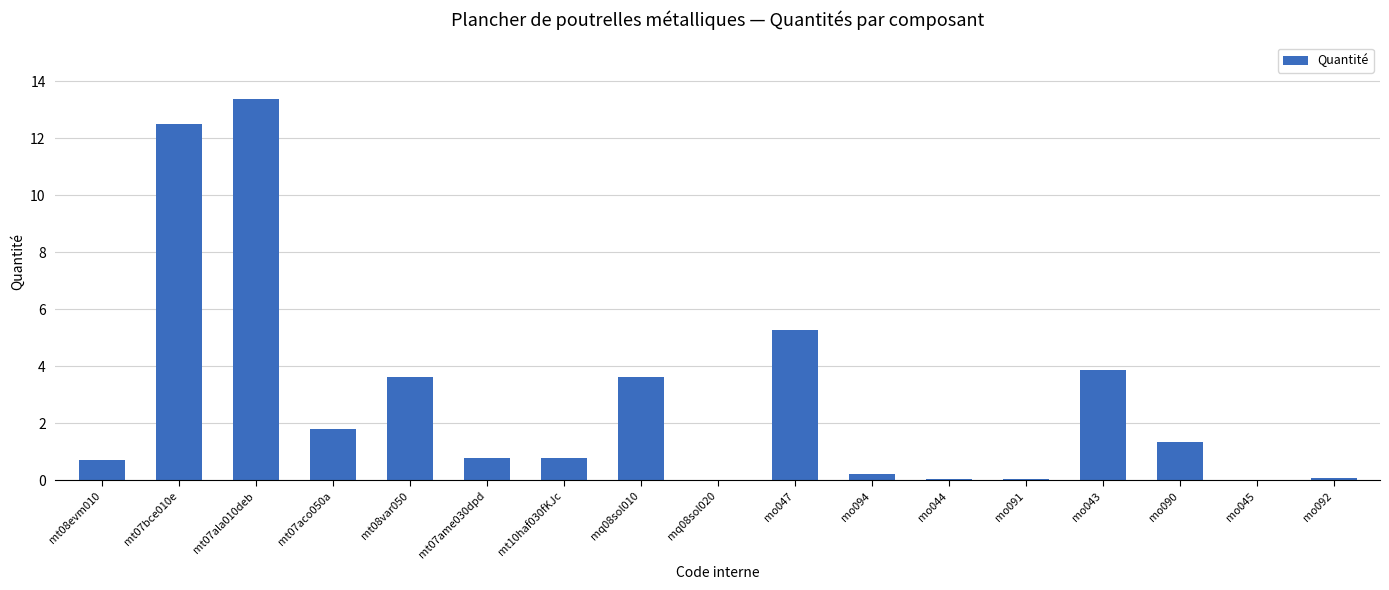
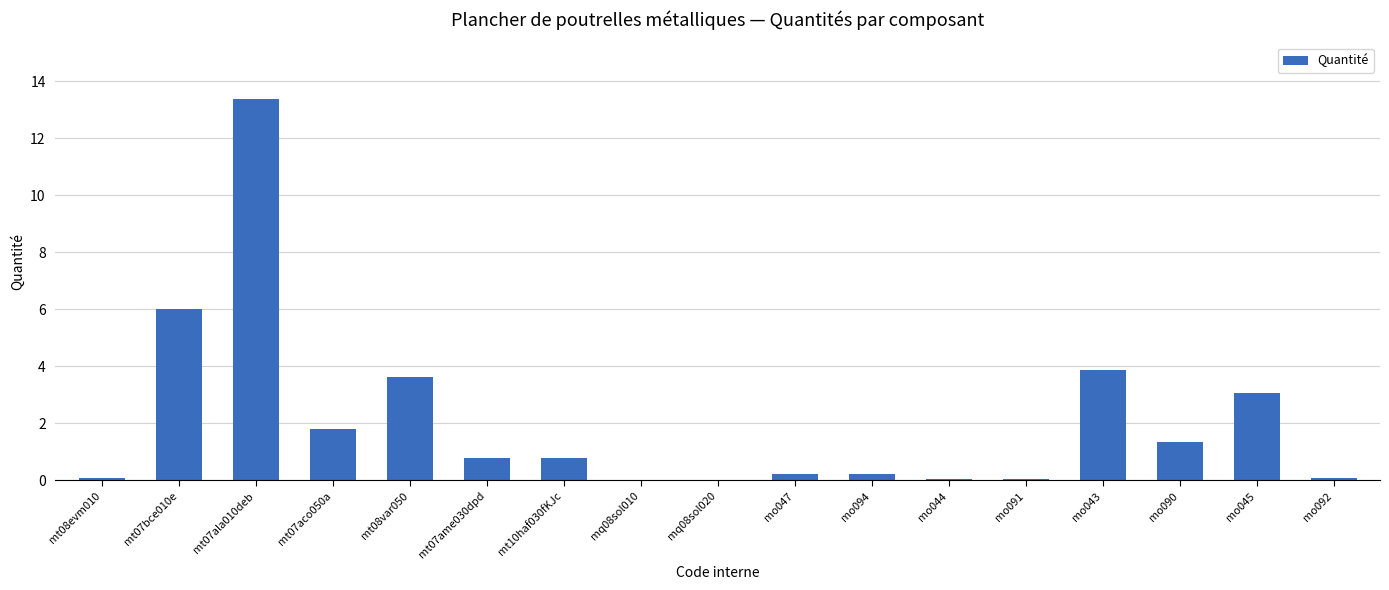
mt08evm010: 0.7 -> 0.1
mt07bce010e: 12.5 -> 6.0
mq08sol010: 3.6 -> 0.0
mo047: 5.3 -> 0.2
mo045: 0.0 -> 3.1
